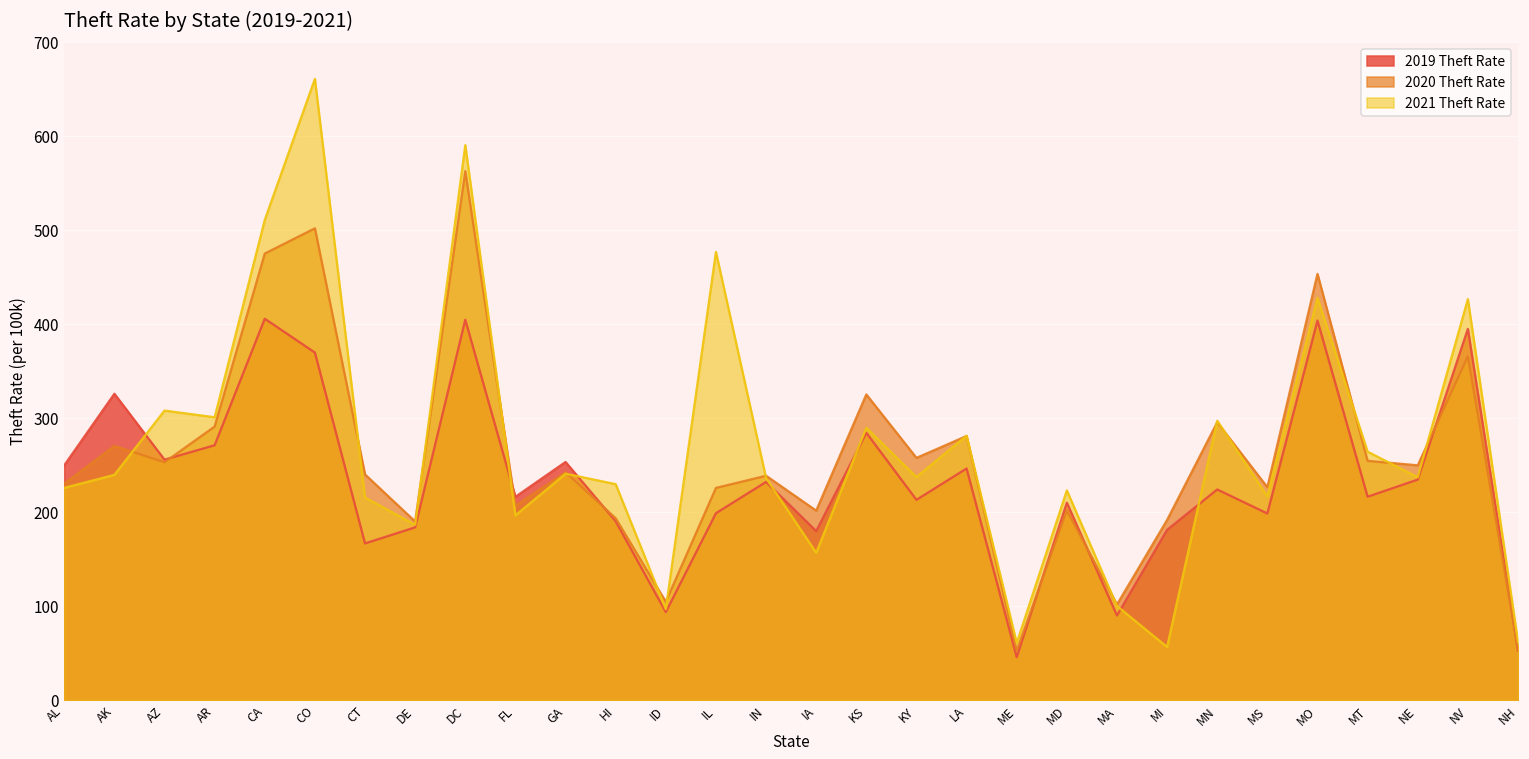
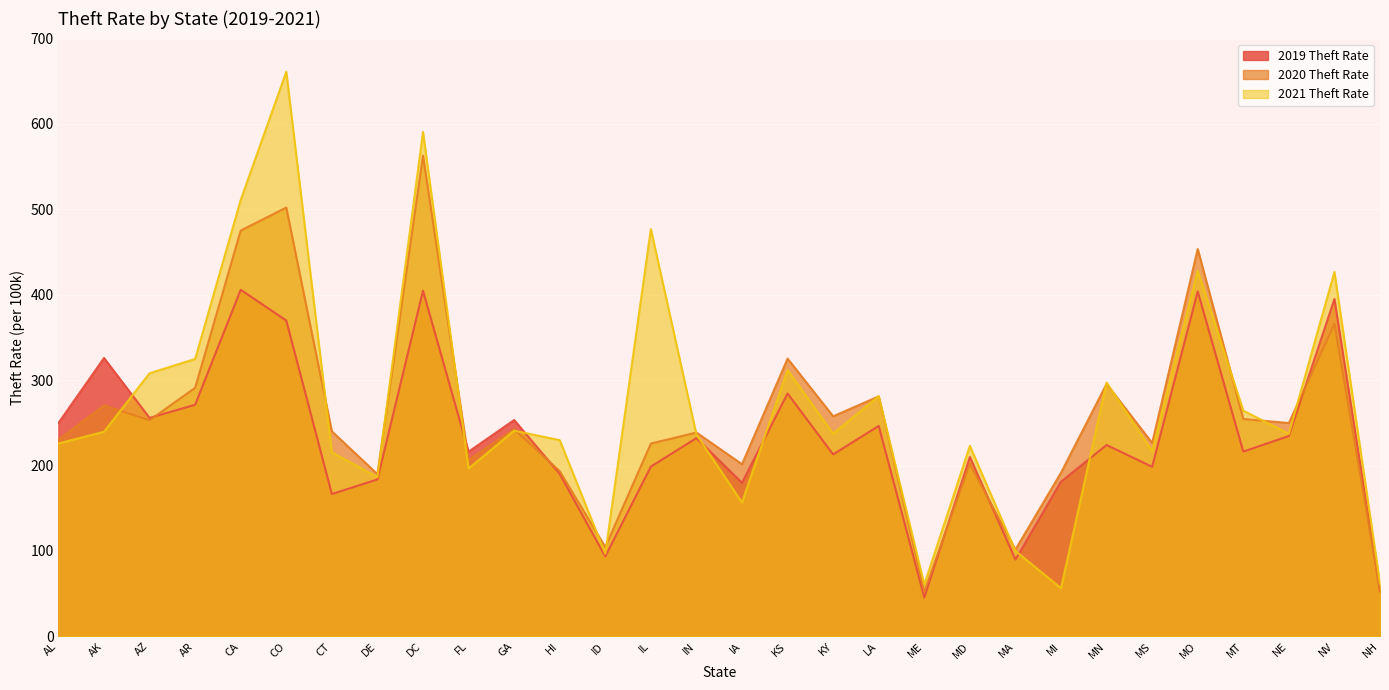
2021 Theft Rate, AR: 300 -> 320
2021 Theft Rate, KS: 290 -> 310
